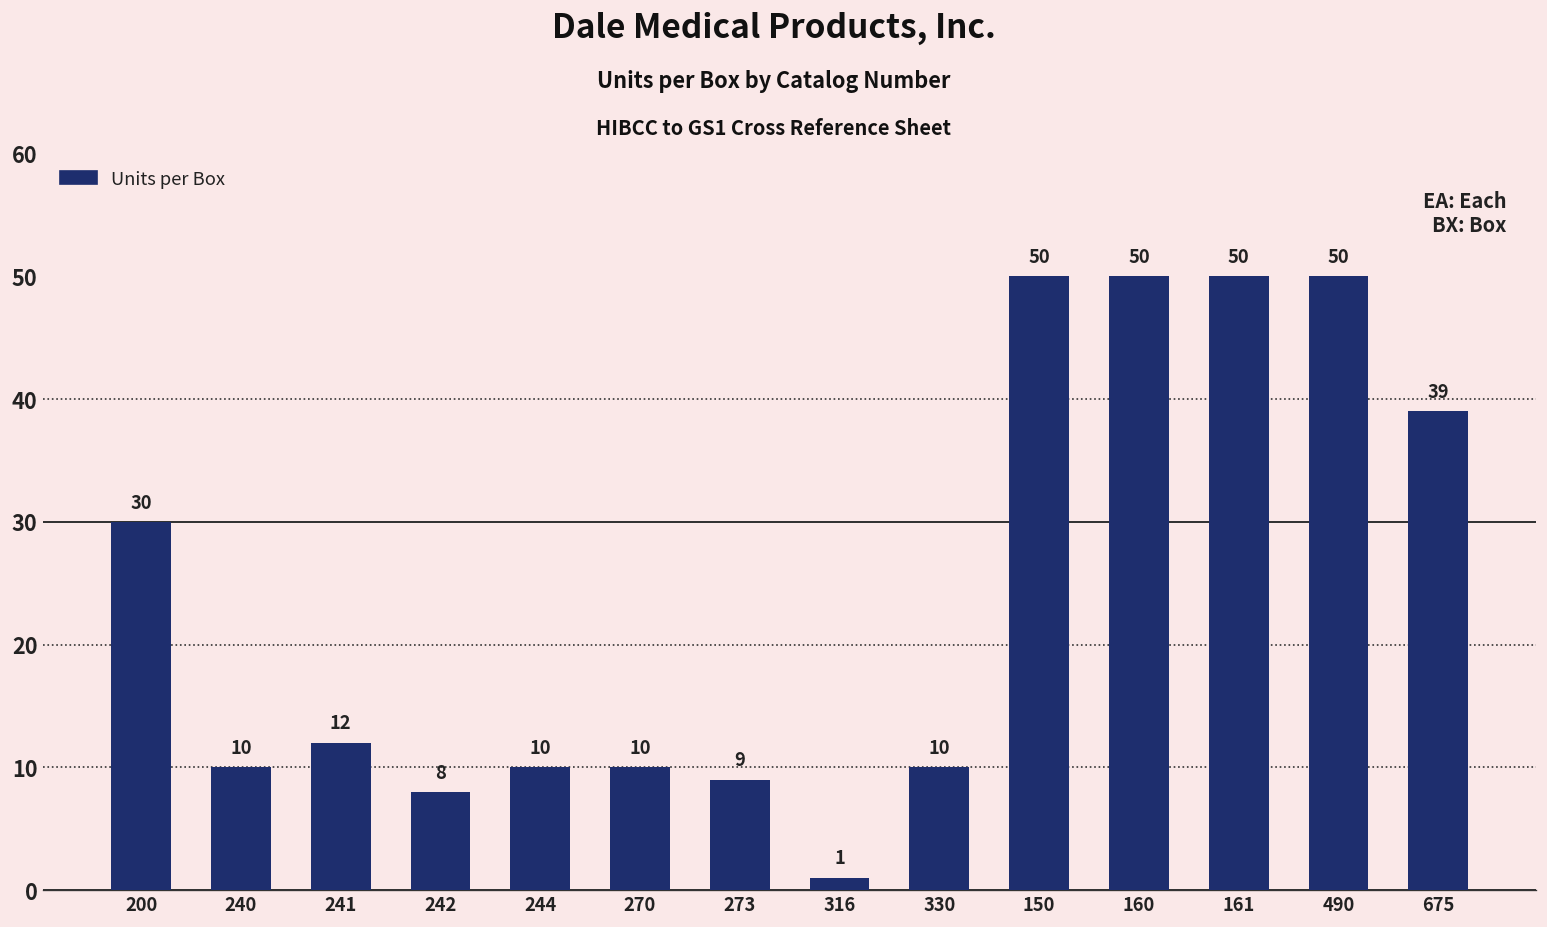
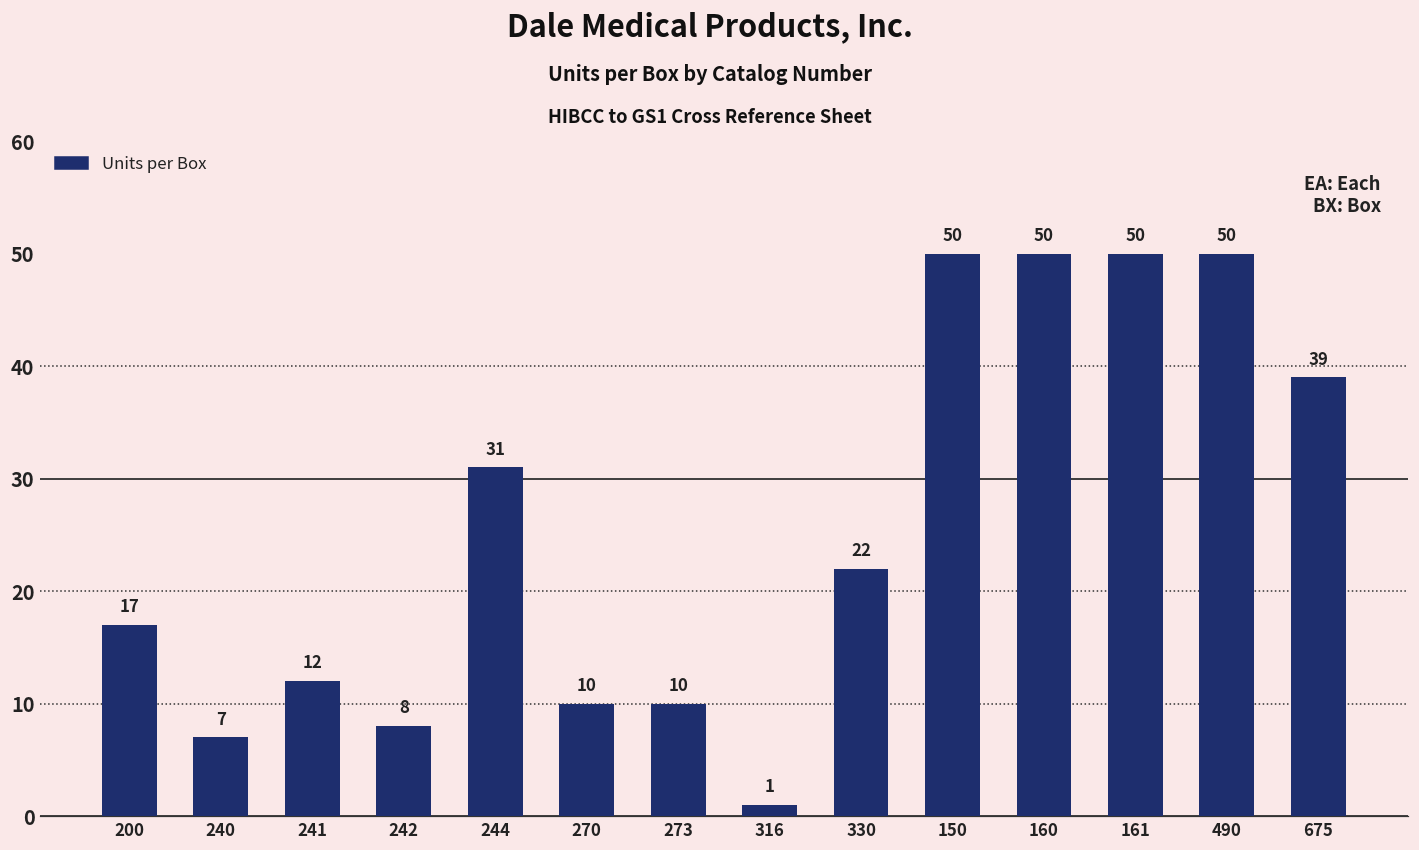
200: 30 -> 17
240: 10 -> 7
244: 10 -> 31
273: 9 -> 10
330: 10 -> 22
